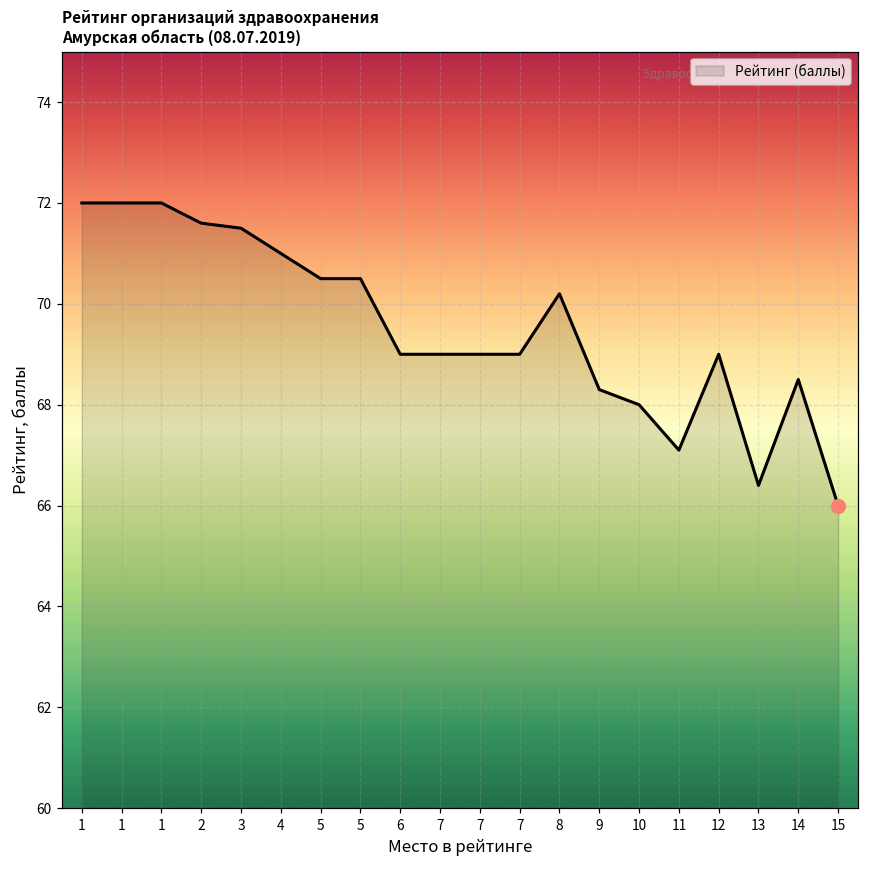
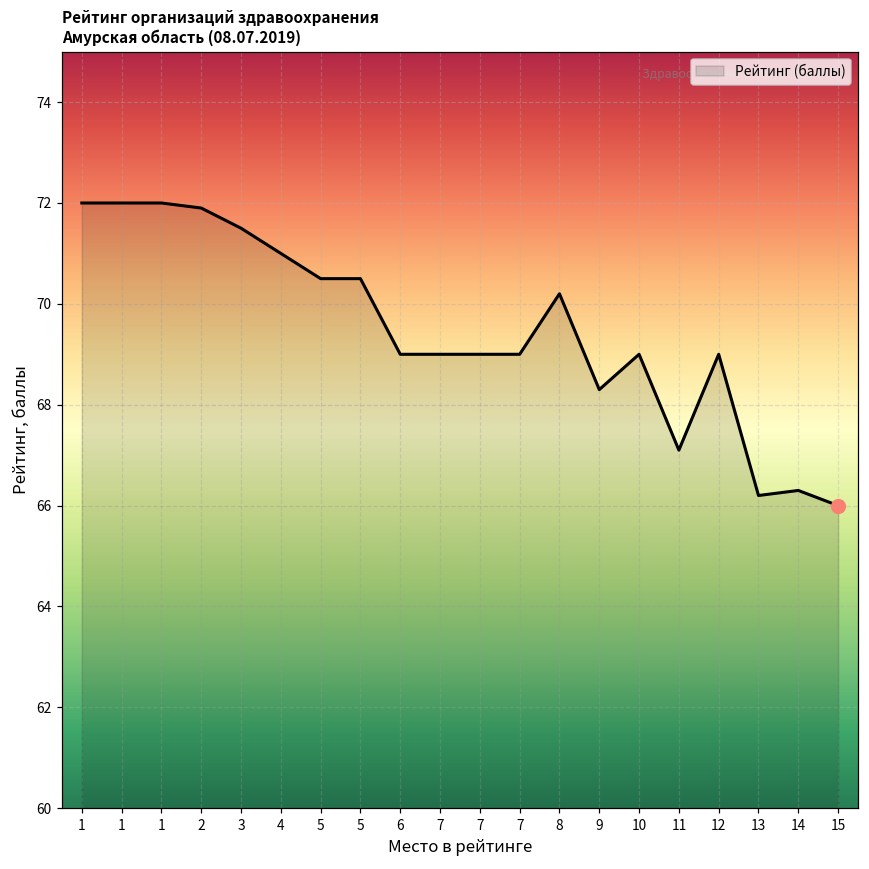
Рейтинг (баллы), 2: 71.6 -> 71.9
Рейтинг (баллы), 10: 68 -> 69
Рейтинг (баллы), 13: 66.4 -> 66.2
Рейтинг (баллы), 14: 68.5 -> 66.3
